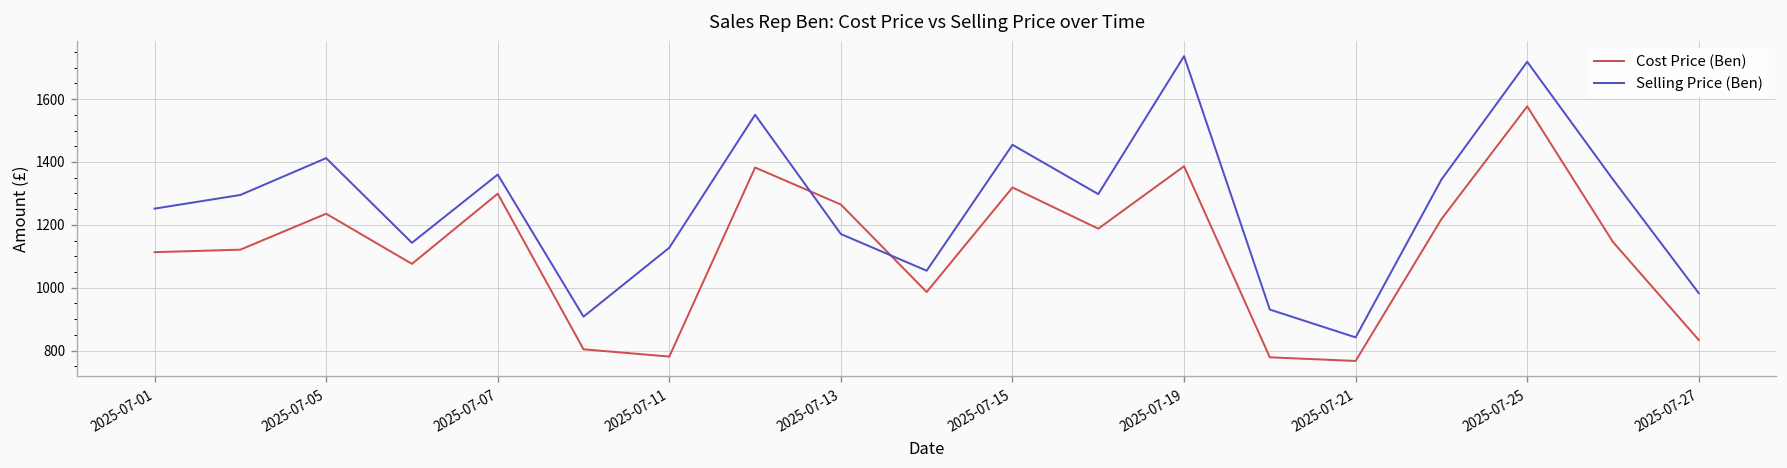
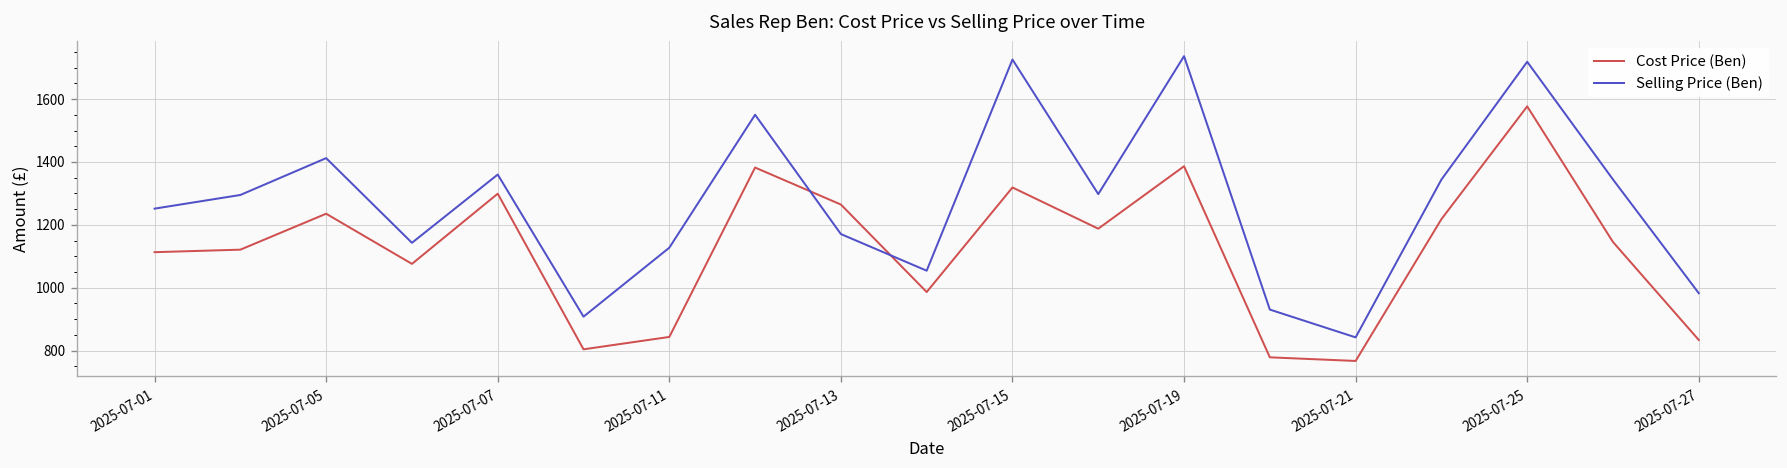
Cost Price (Ben), 2025-07-11: 780 -> 840
Selling Price (Ben), 2025-07-15: 1450 -> 1730
